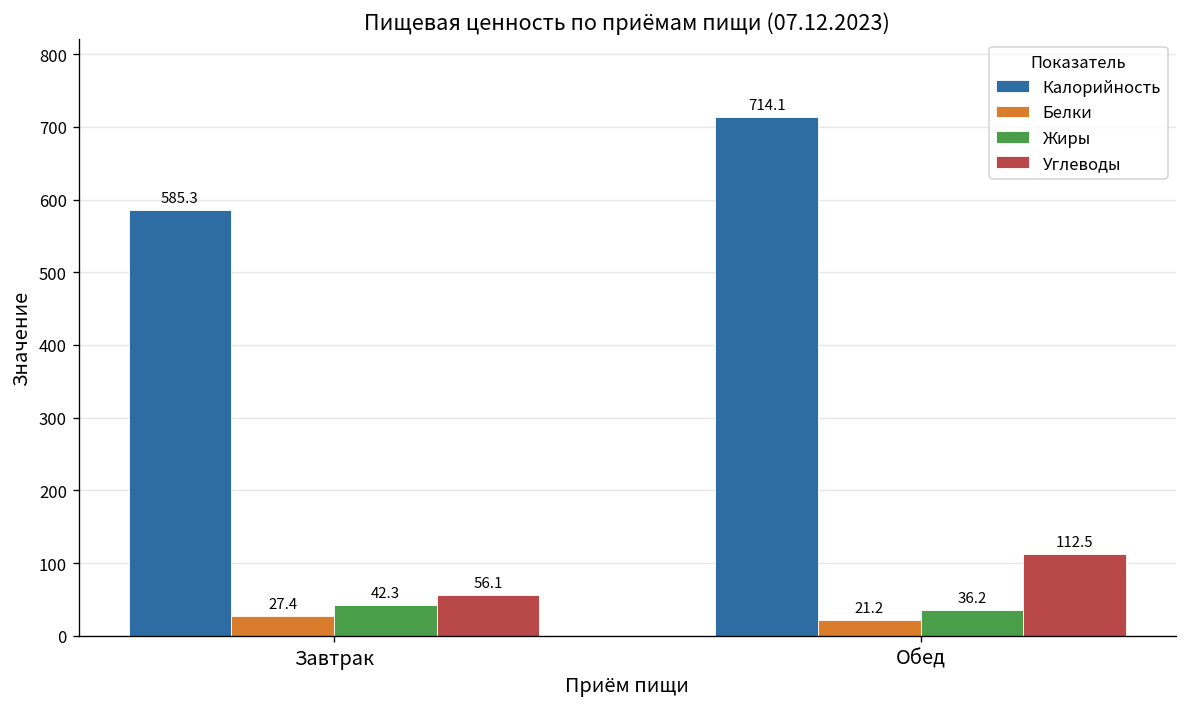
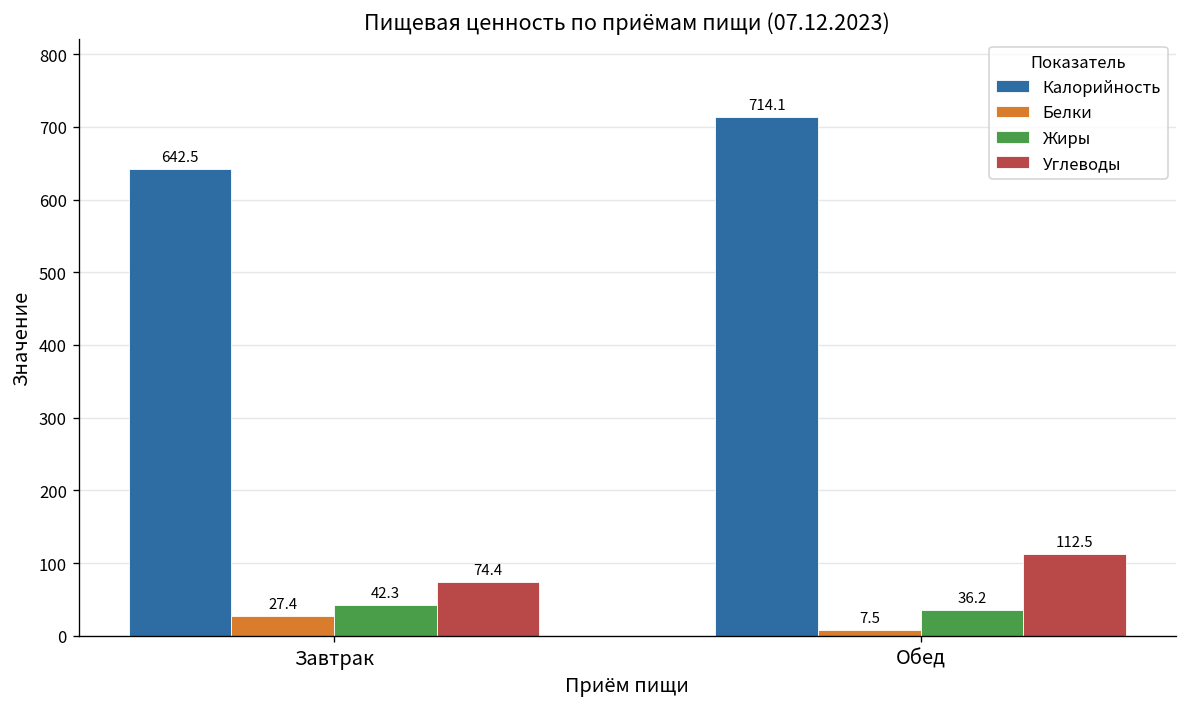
Калорийность, Завтрак: 585.3 -> 642.5
Углеводы, Завтрак: 56.1 -> 74.4
Белки, Обед: 21.2 -> 7.5
